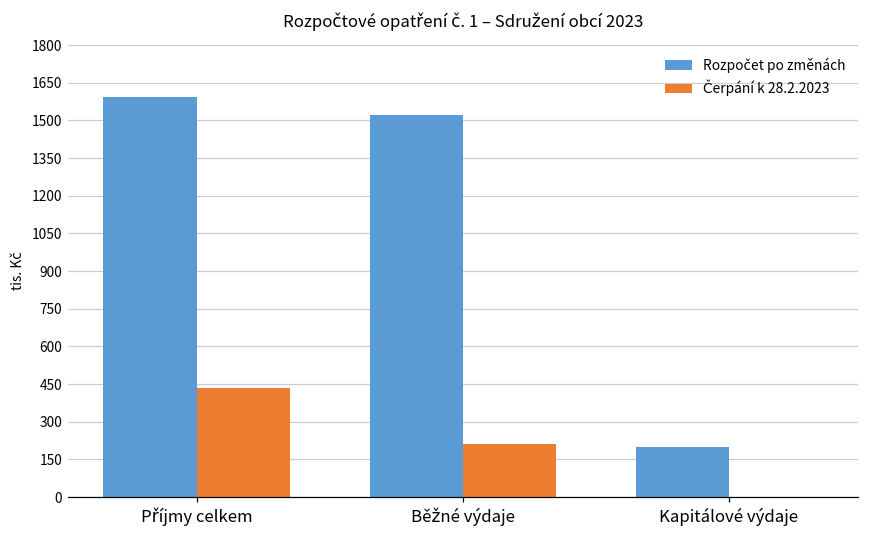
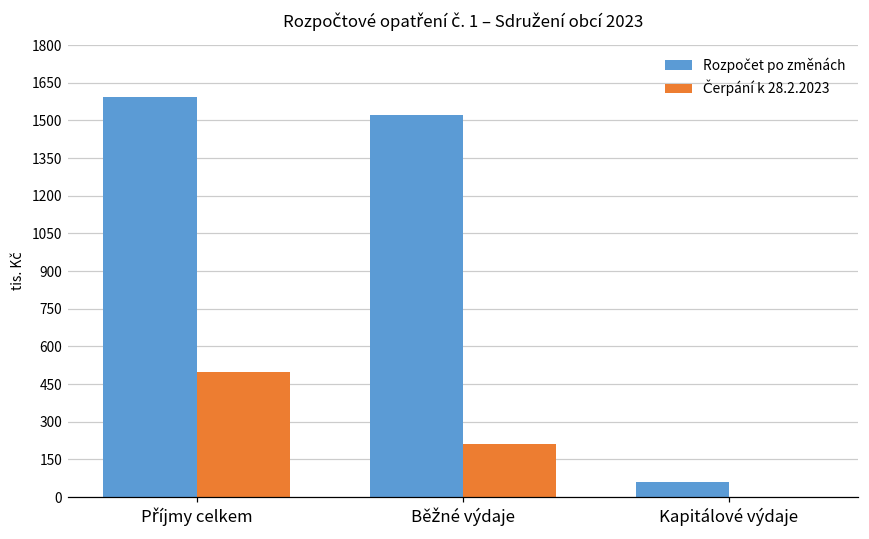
Čerpání k 28.2.2023, Příjmy celkem: 440 -> 500
Rozpočet po změnách, Kapitálové výdaje: 200 -> 60
